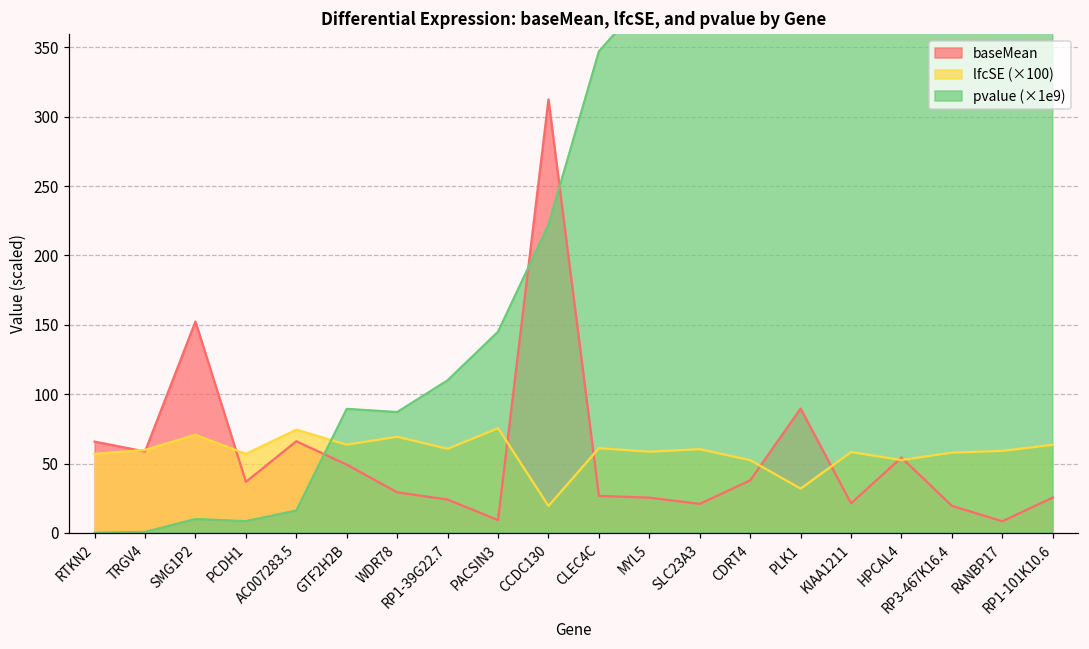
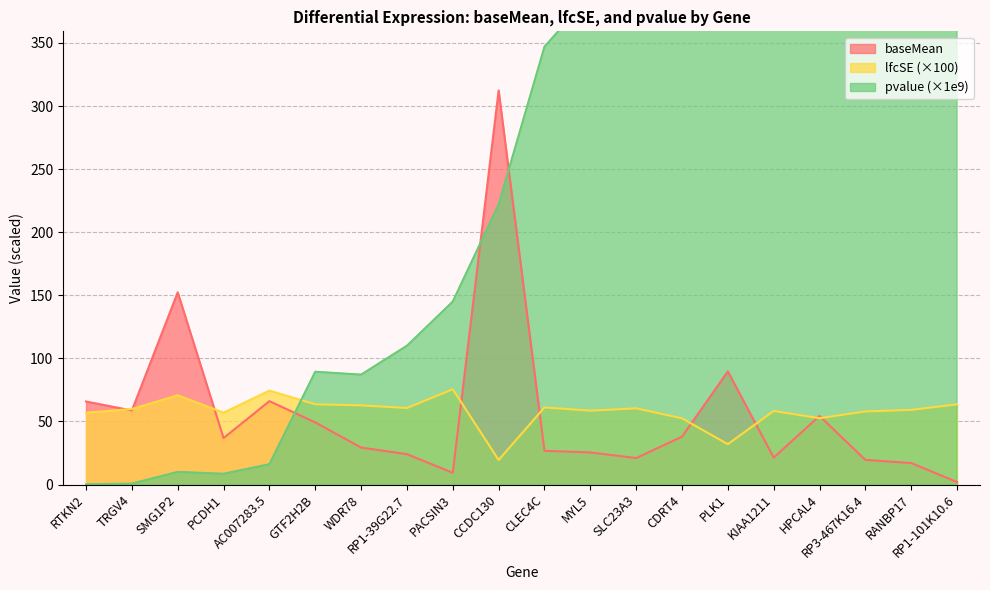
lfcSE (×100), WDR78: 69 -> 63
baseMean, RANBP17: 8 -> 17
baseMean, RP1-101K10.6: 26 -> 2
